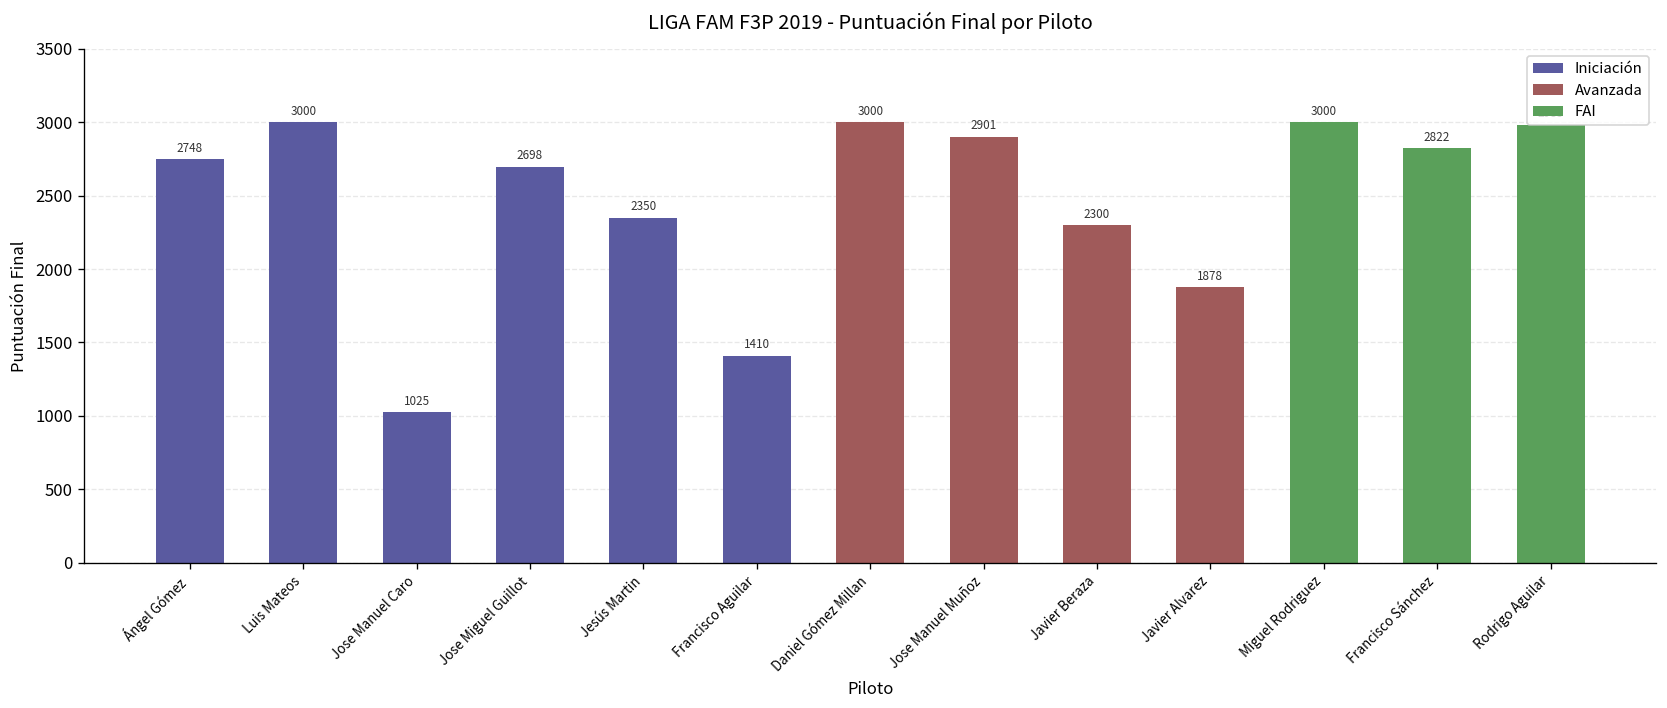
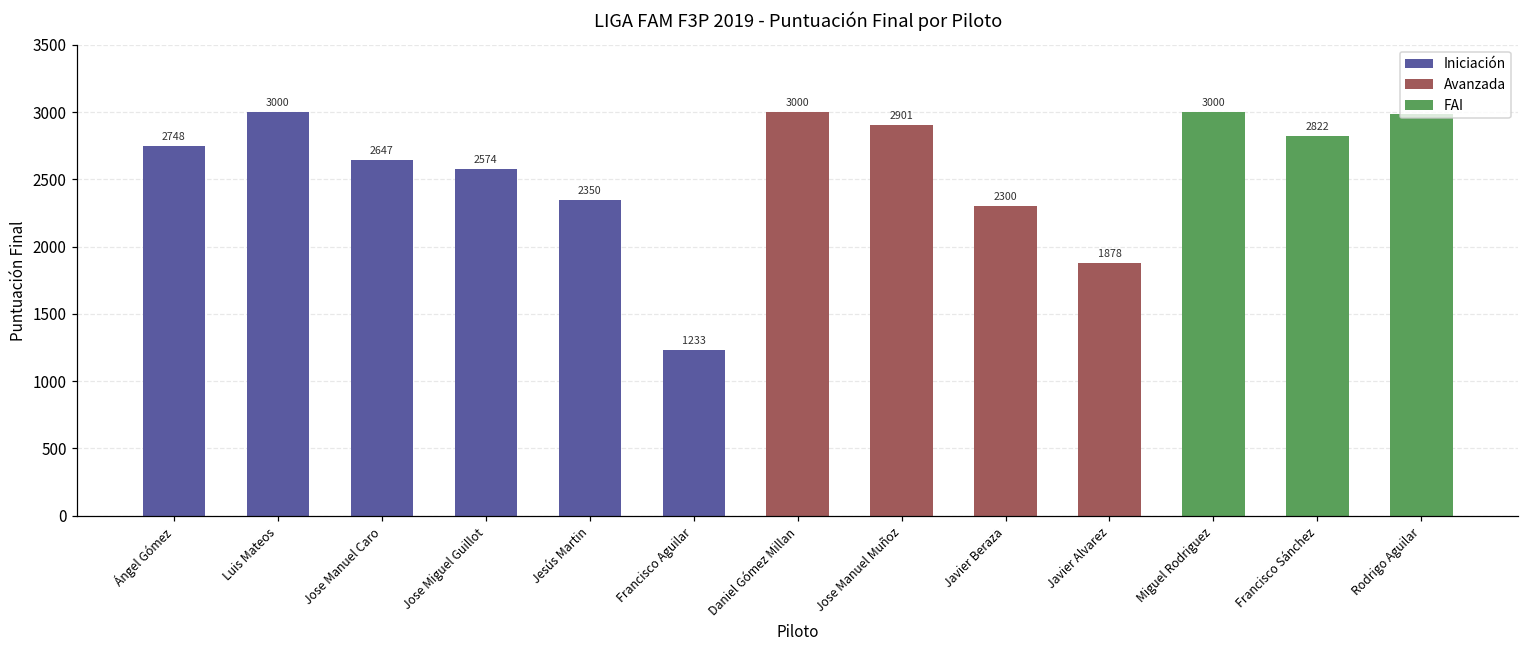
Jose Manuel Caro: 1025 -> 2647
Jose Miguel Guillot: 2698 -> 2574
Francisco Aguilar: 1410 -> 1233
